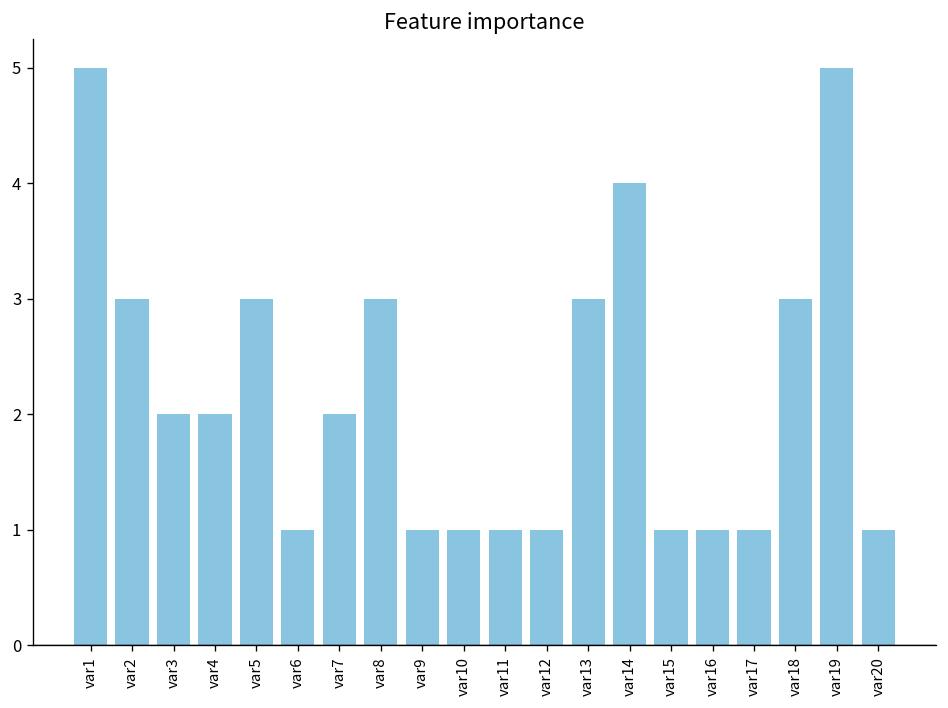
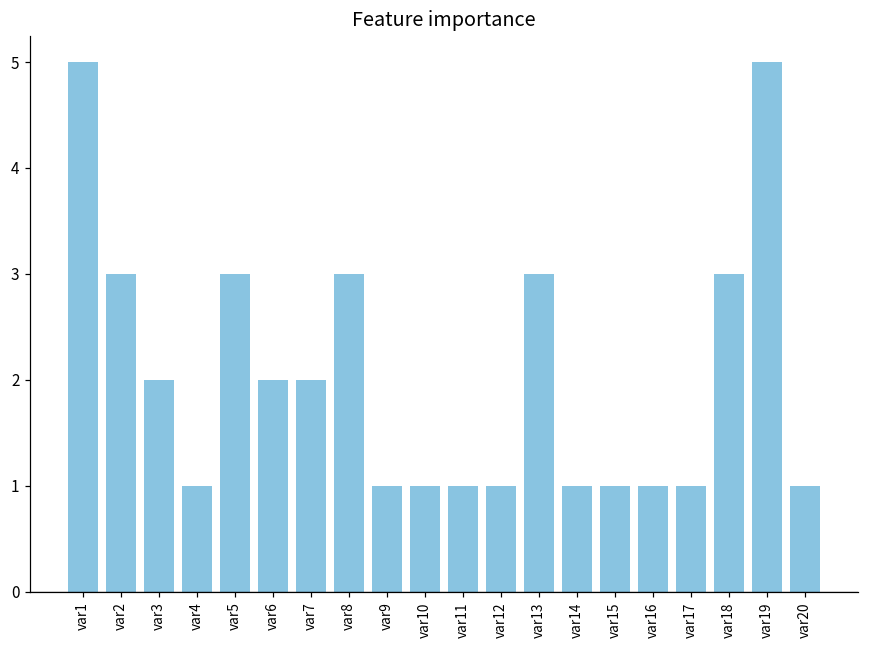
var4: 2 -> 1
var6: 1 -> 2
var14: 4 -> 1
